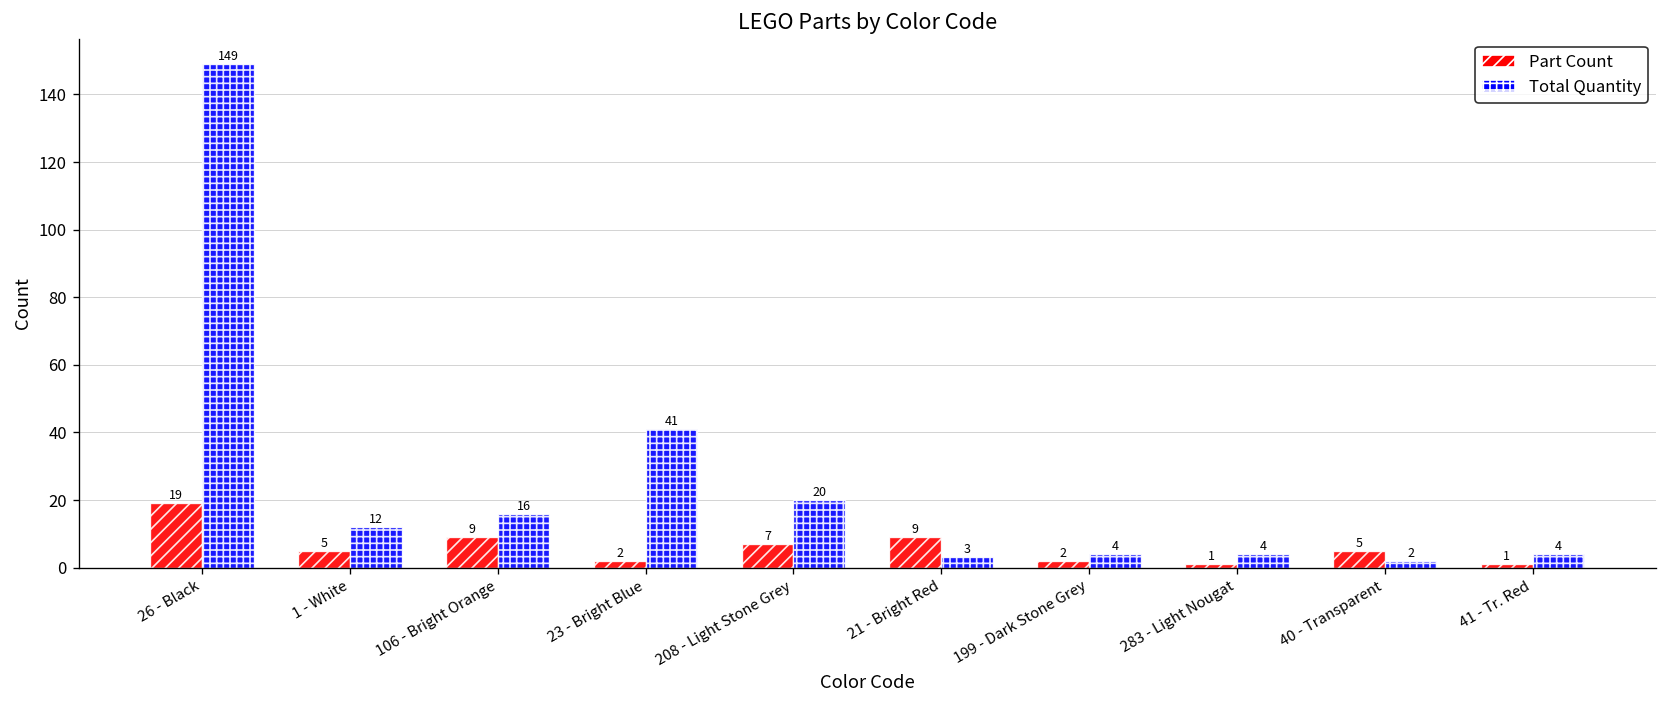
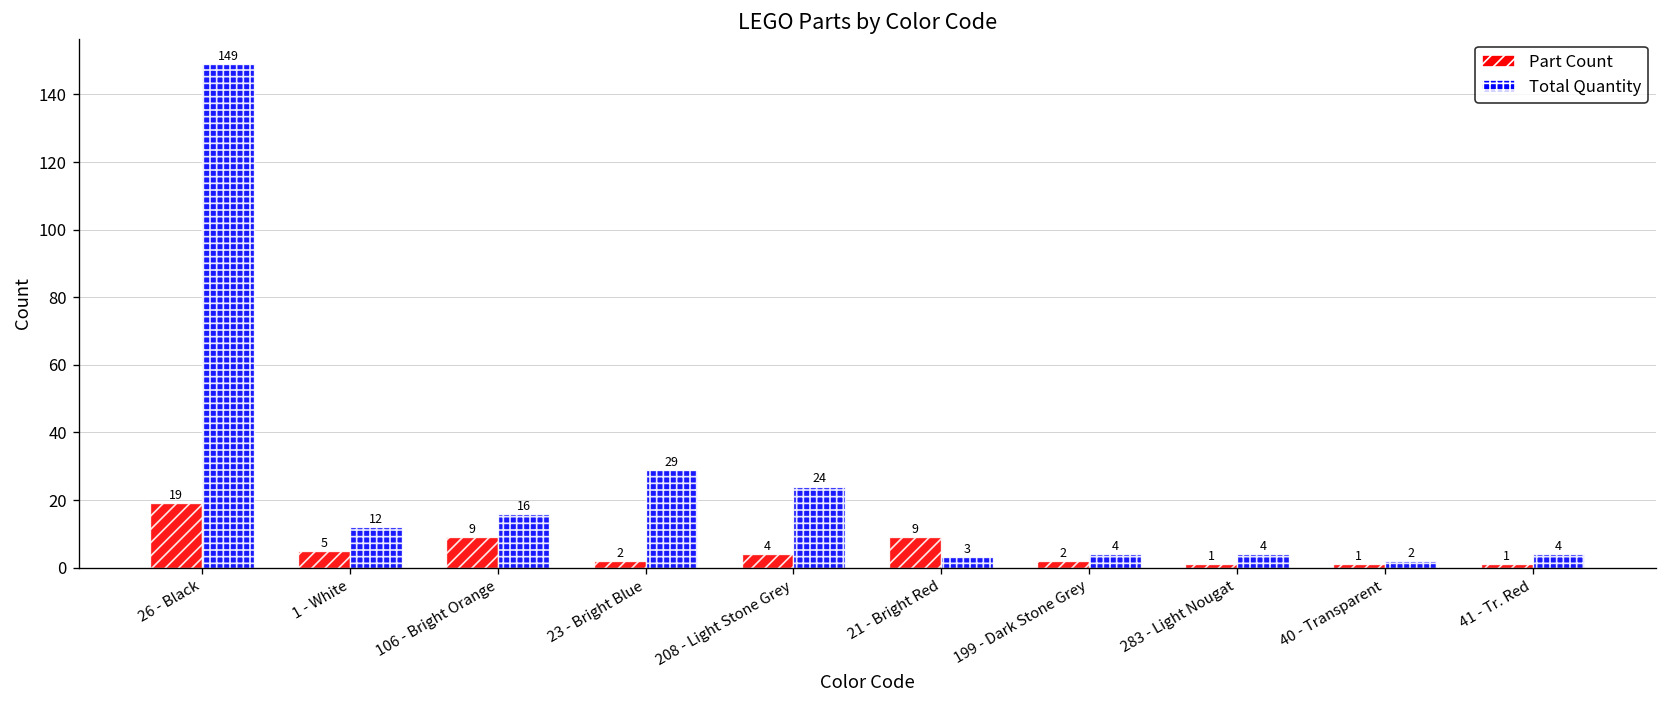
Total Quantity, 23 - Bright Blue: 41 -> 29
Part Count, 208 - Light Stone Grey: 7 -> 4
Total Quantity, 208 - Light Stone Grey: 20 -> 24
Part Count, 40 - Transparent: 5 -> 1
